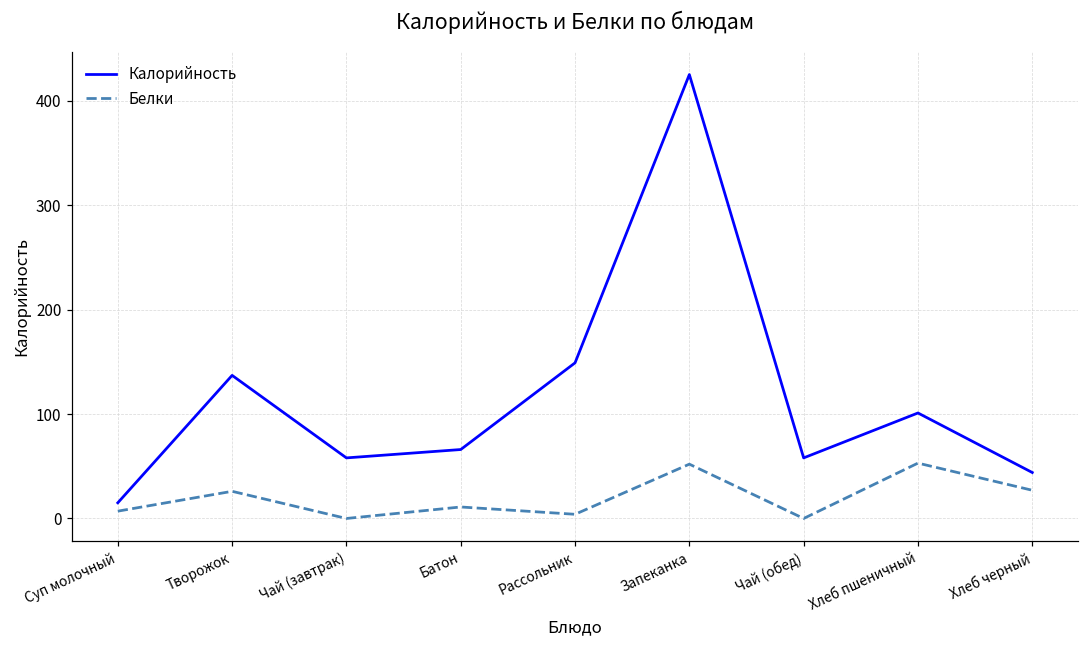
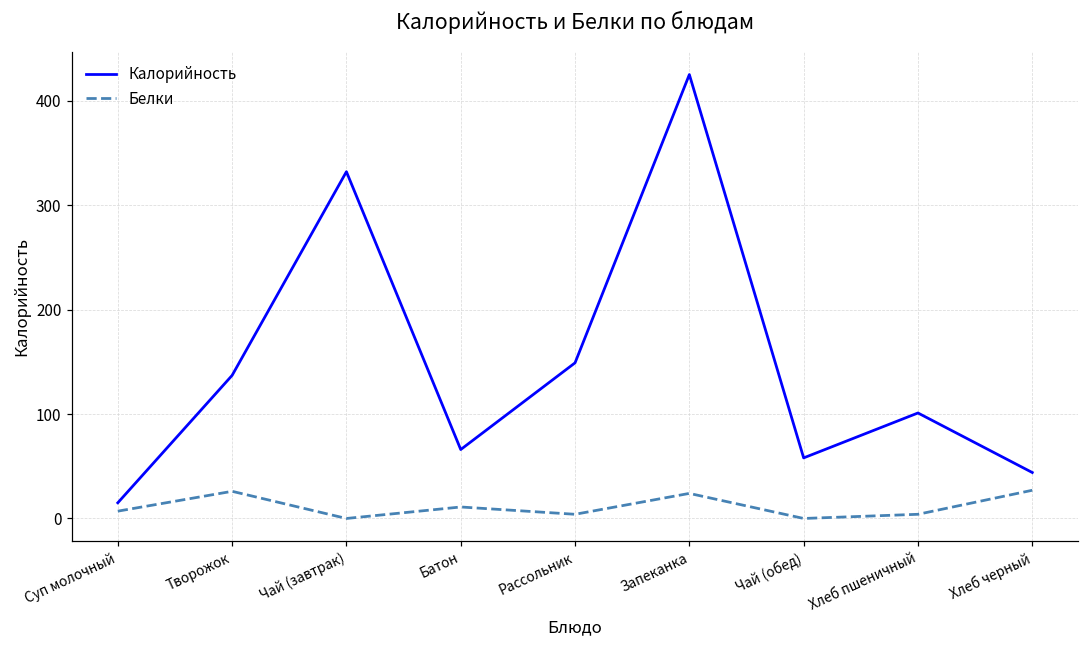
Калорийность, Чай (завтрак): 60 -> 330
Белки, Запеканка: 50 -> 20
Белки, Хлеб пшеничный: 50 -> 0
